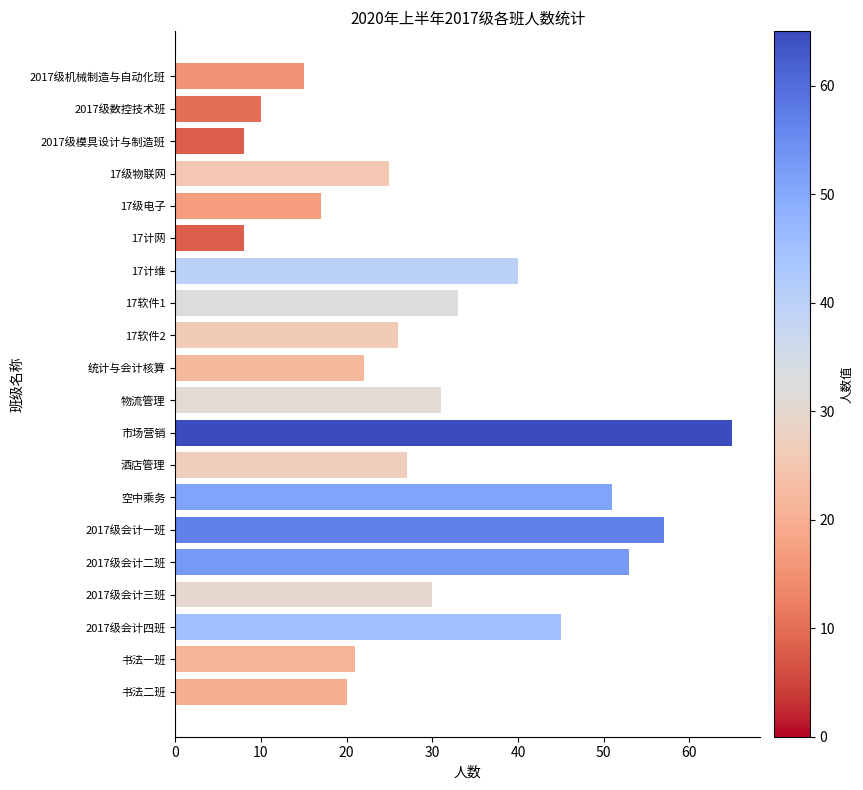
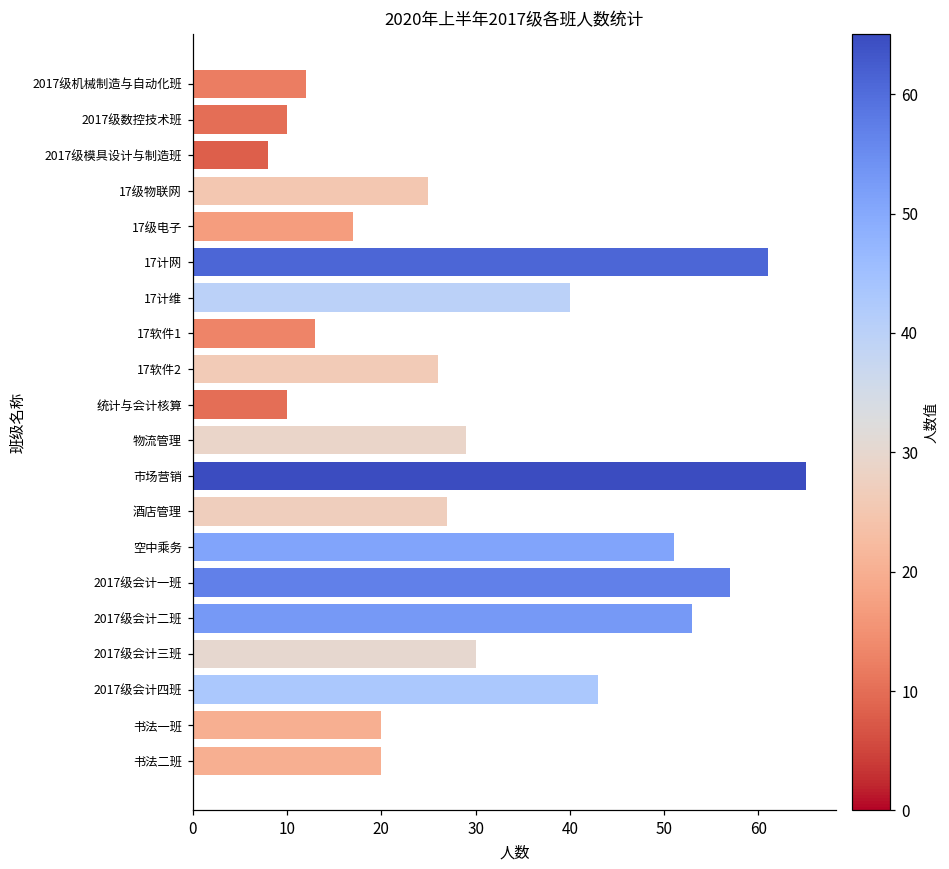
2017级机械制造与自动化班: 15 -> 12
17计网: 8 -> 61
17软件1: 33 -> 13
统计与会计核算: 22 -> 10
物流管理: 31 -> 29
2017级会计四班: 45 -> 43
书法一班: 21 -> 20
